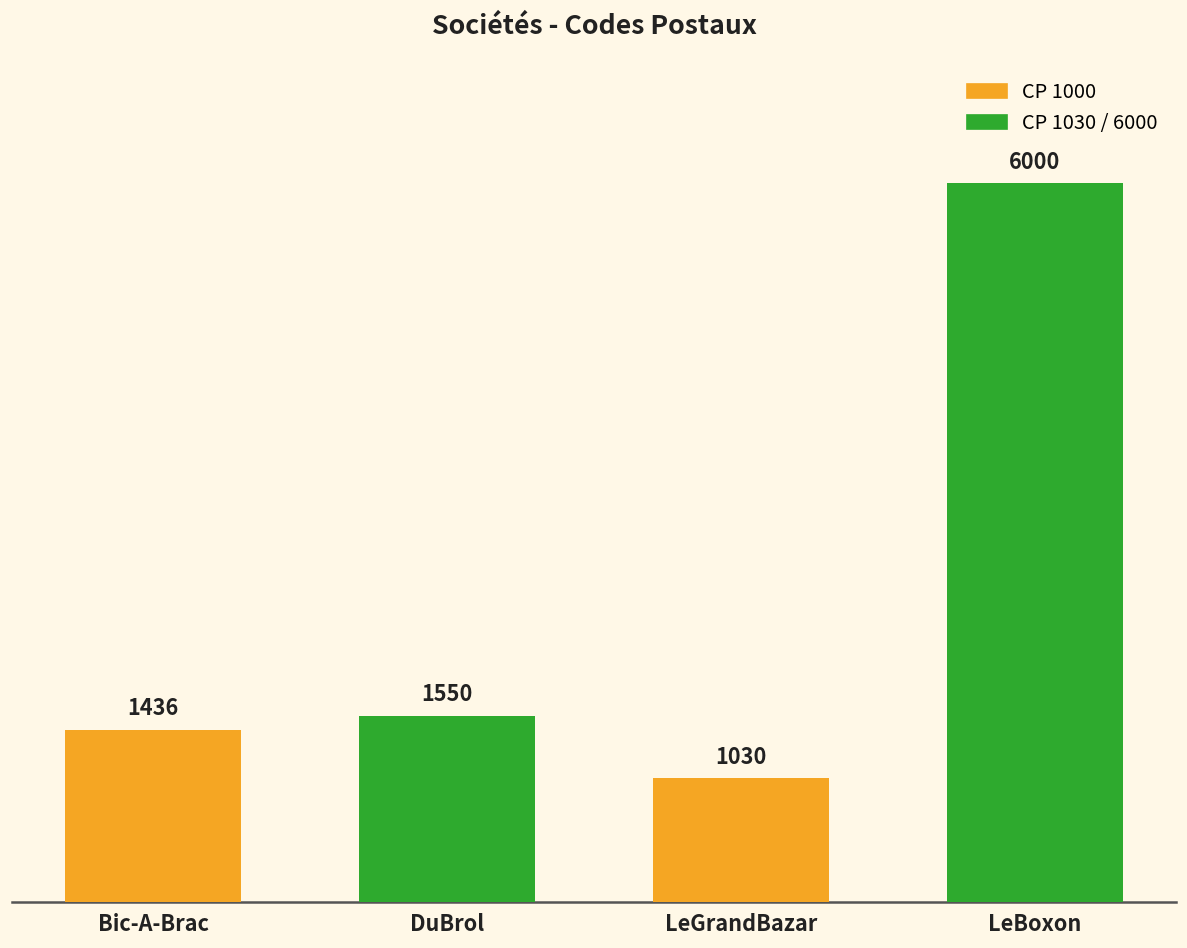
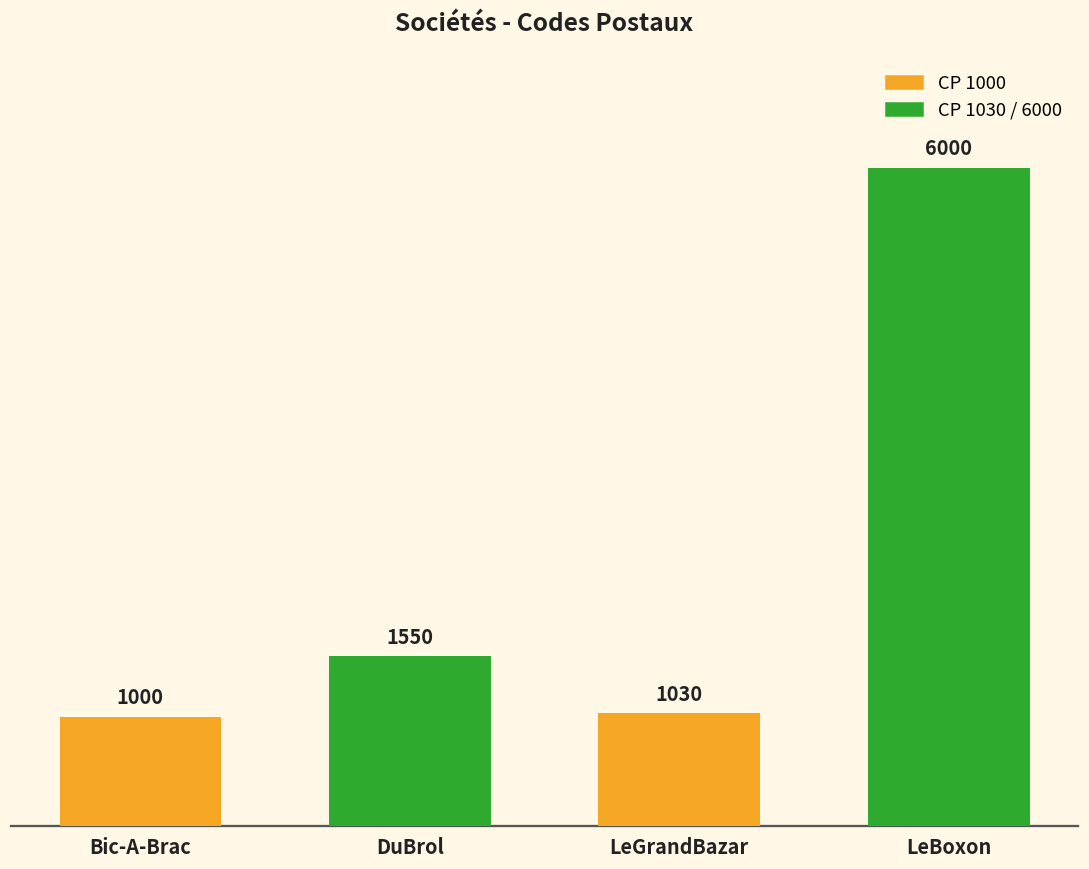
Bic-A-Brac: 1436 -> 1000
